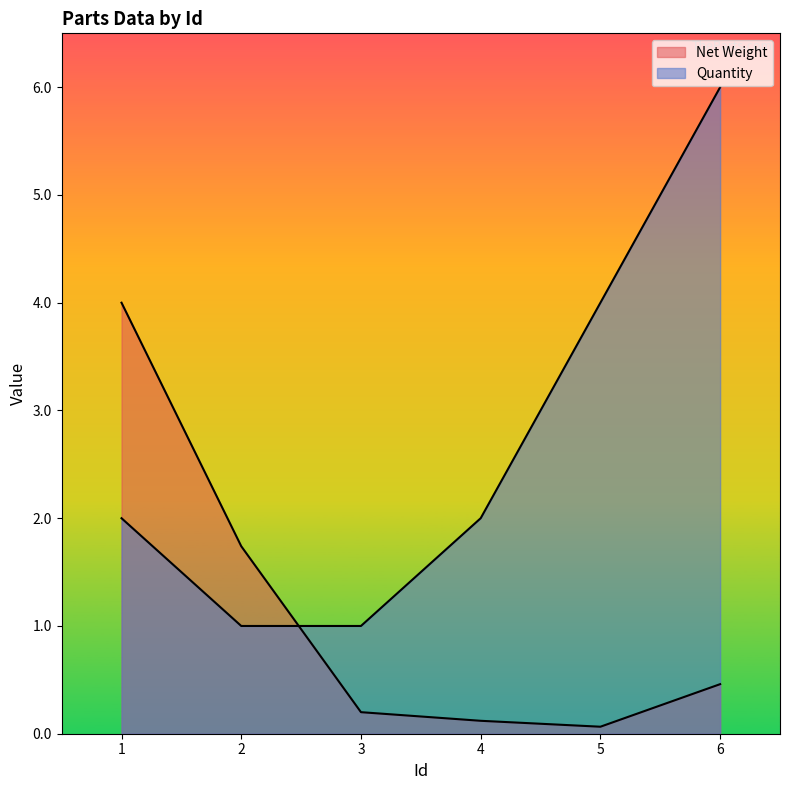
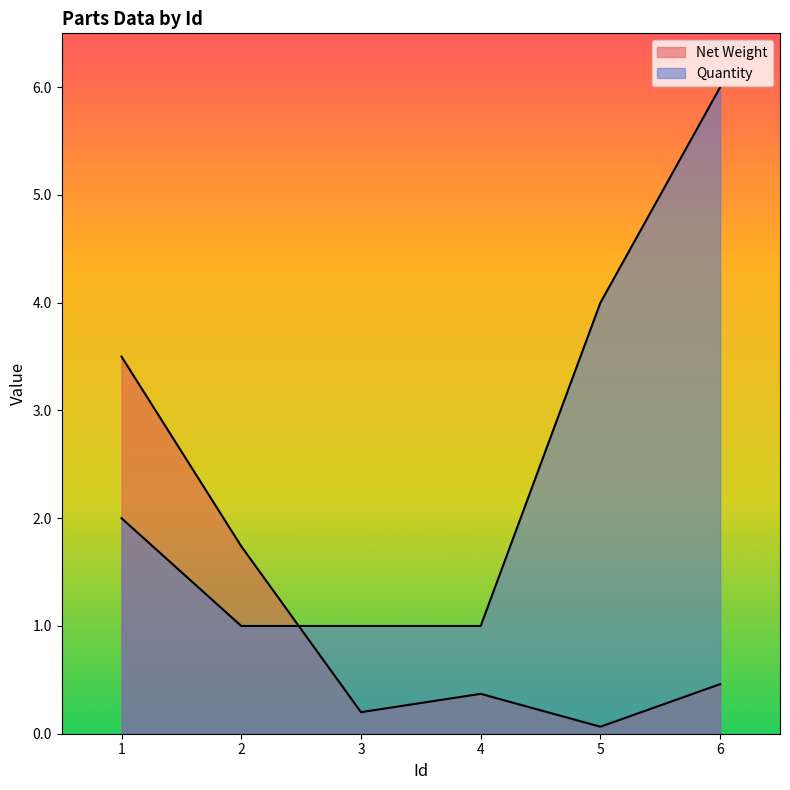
Net Weight, 1: 4.0 -> 3.5
Net Weight, 4: 0.12 -> 0.37
Quantity, 4: 2 -> 1
